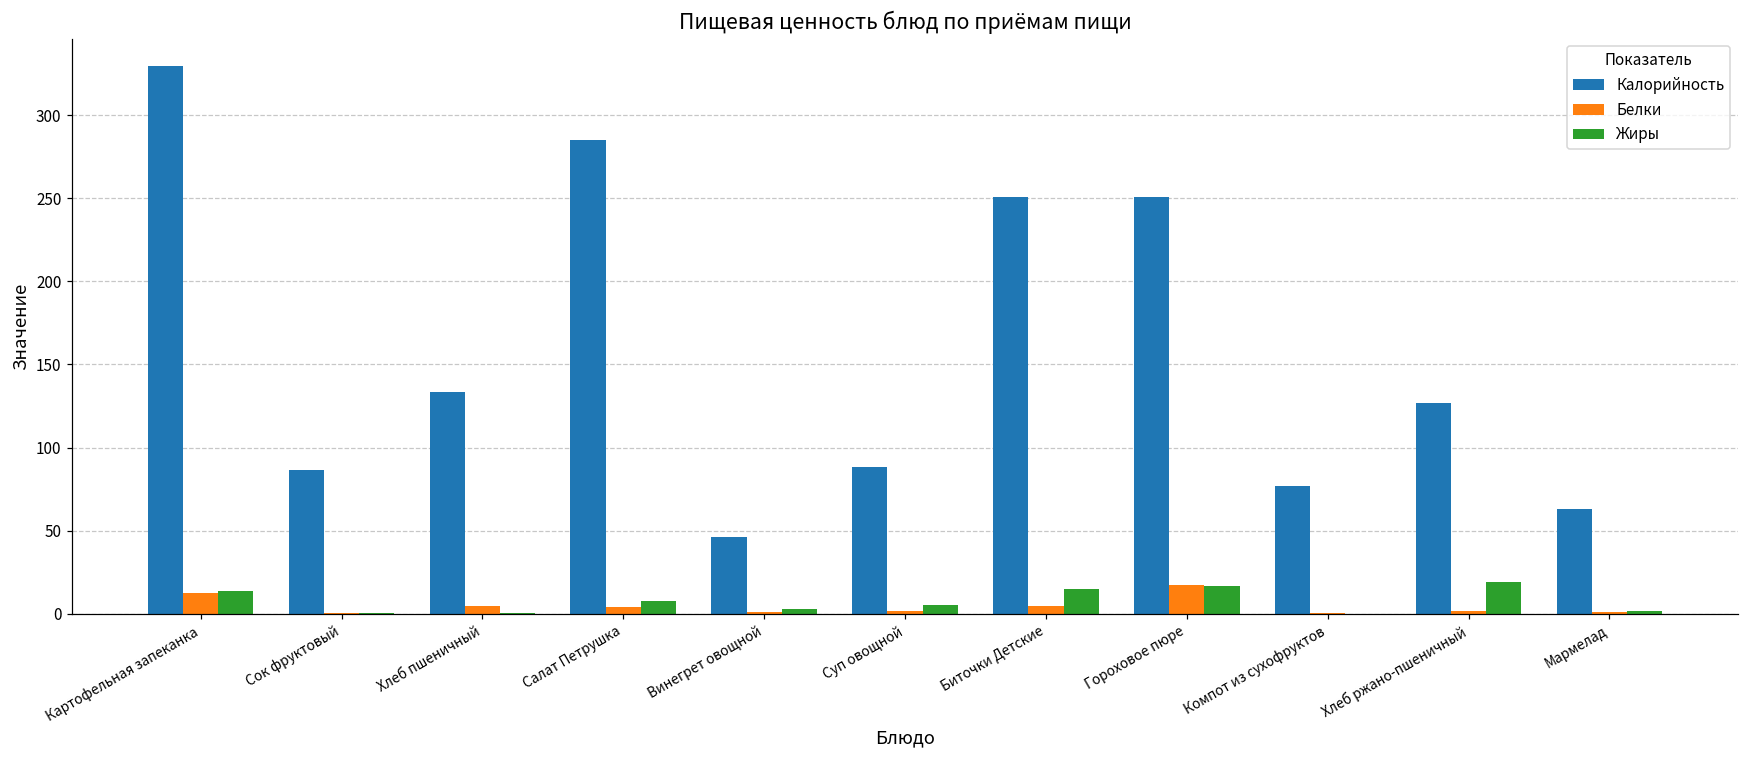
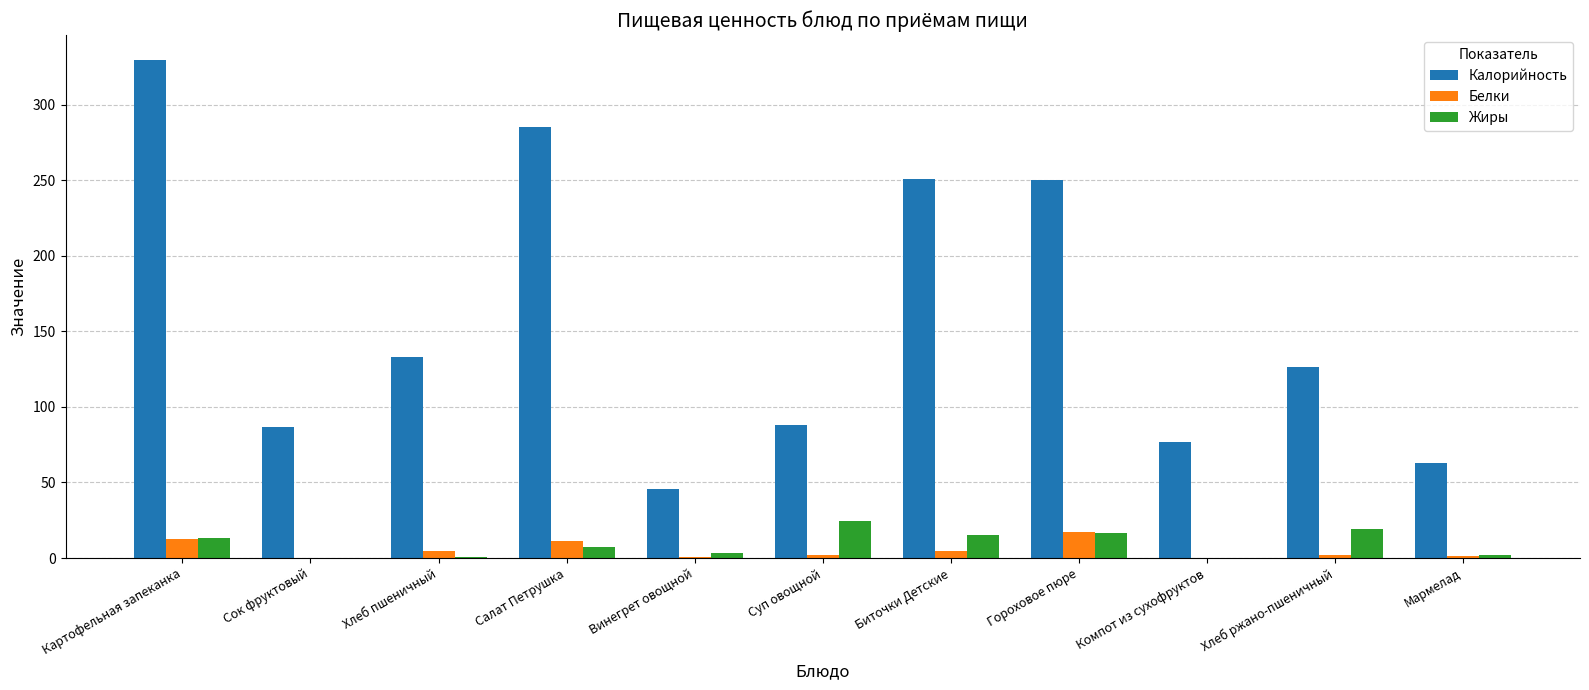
Белки, Салат Петрушка: 4 -> 11
Жиры, Суп овощной: 5 -> 24
